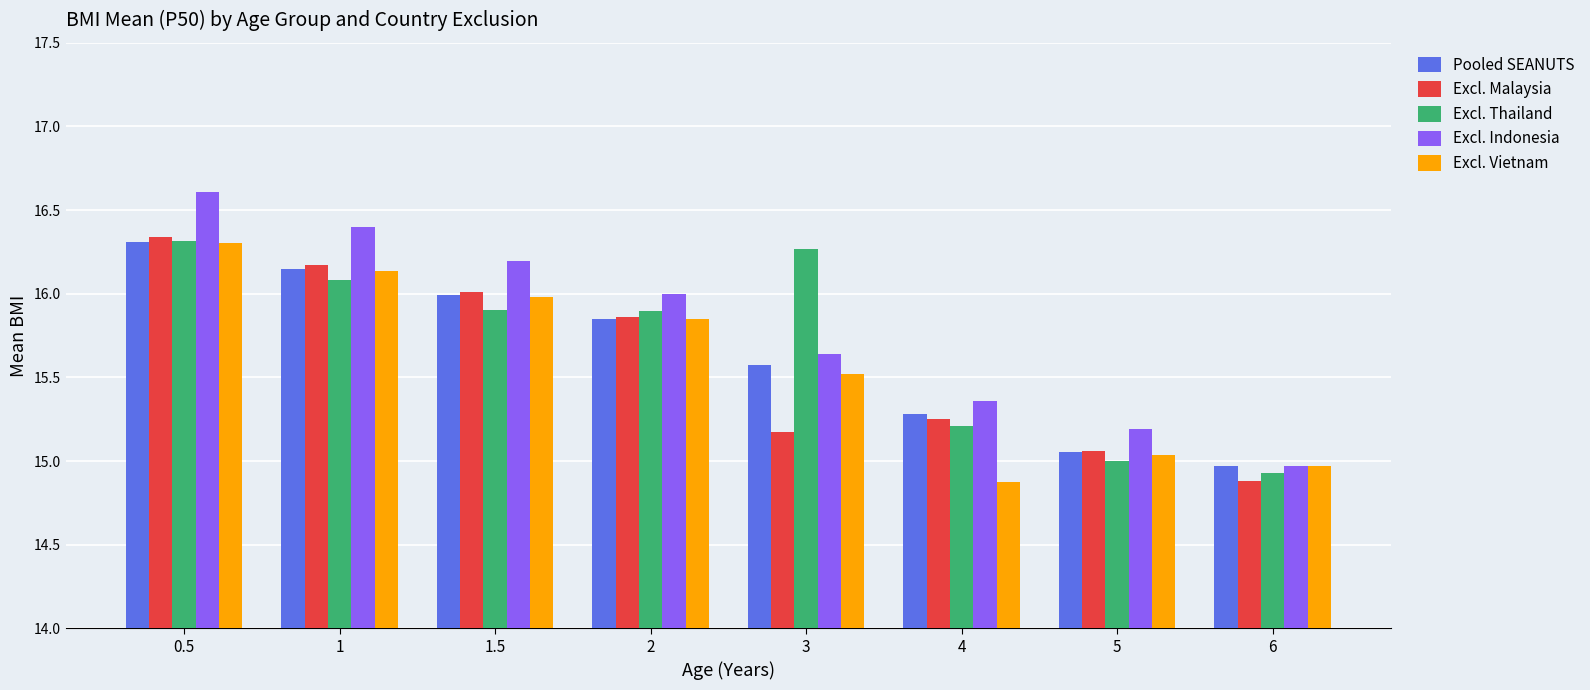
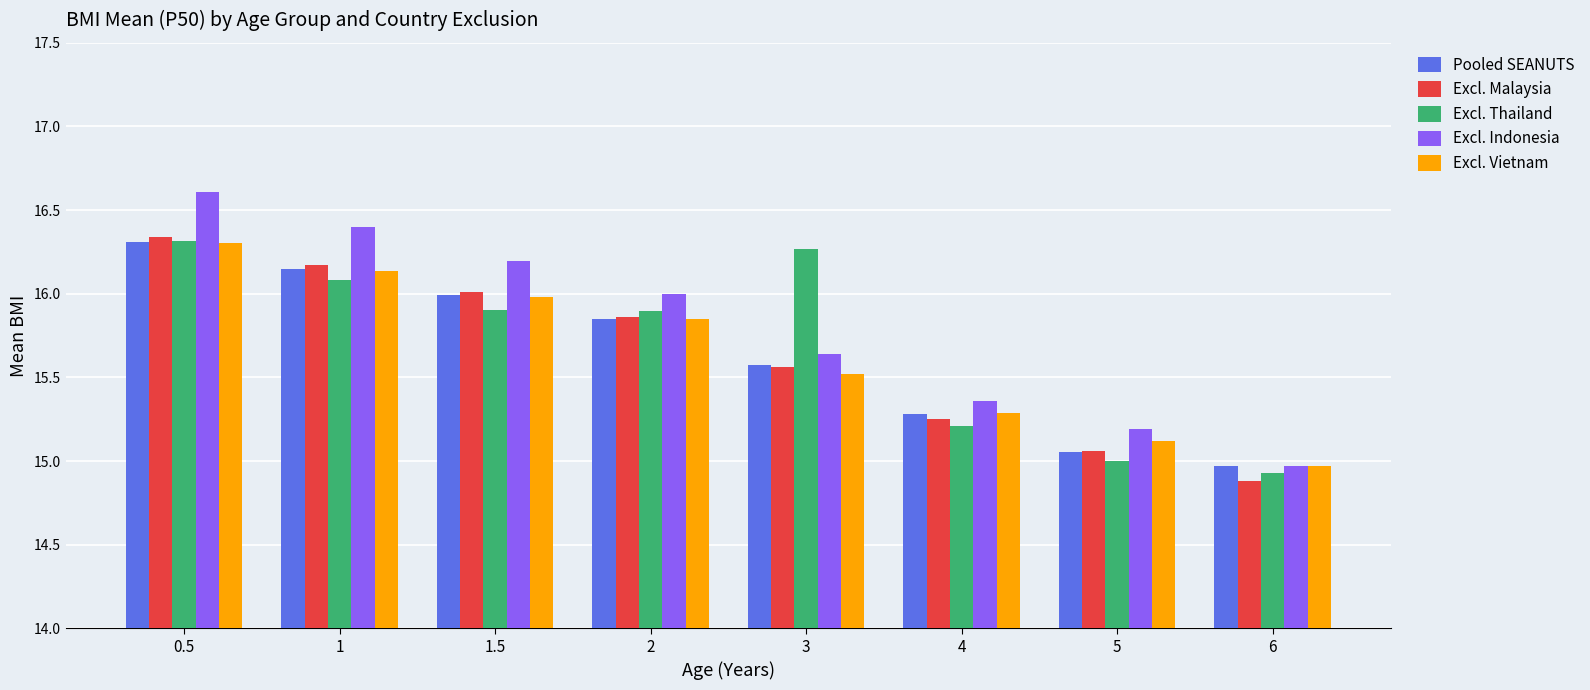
Excl. Malaysia, 3: 15.17 -> 15.56
Excl. Vietnam, 4: 14.87 -> 15.29
Excl. Vietnam, 5: 15.04 -> 15.12
